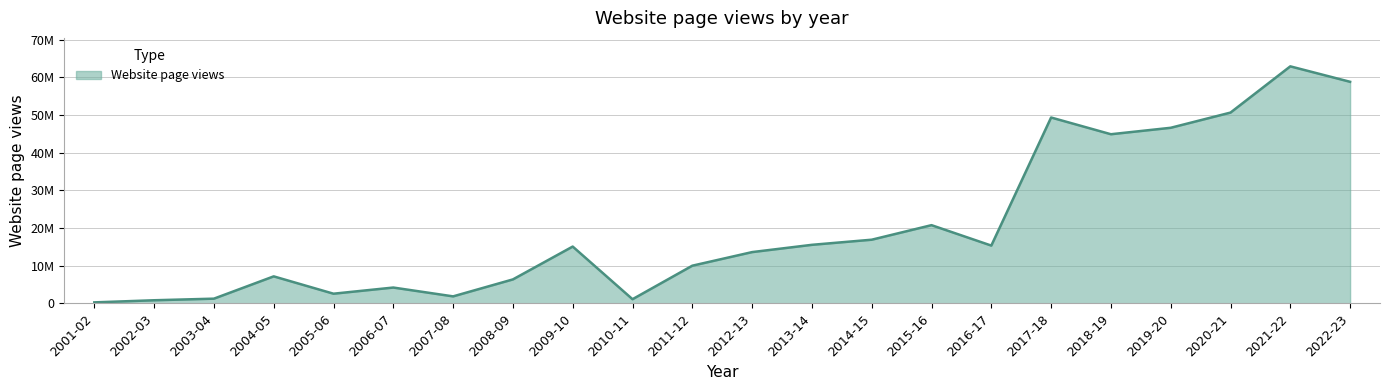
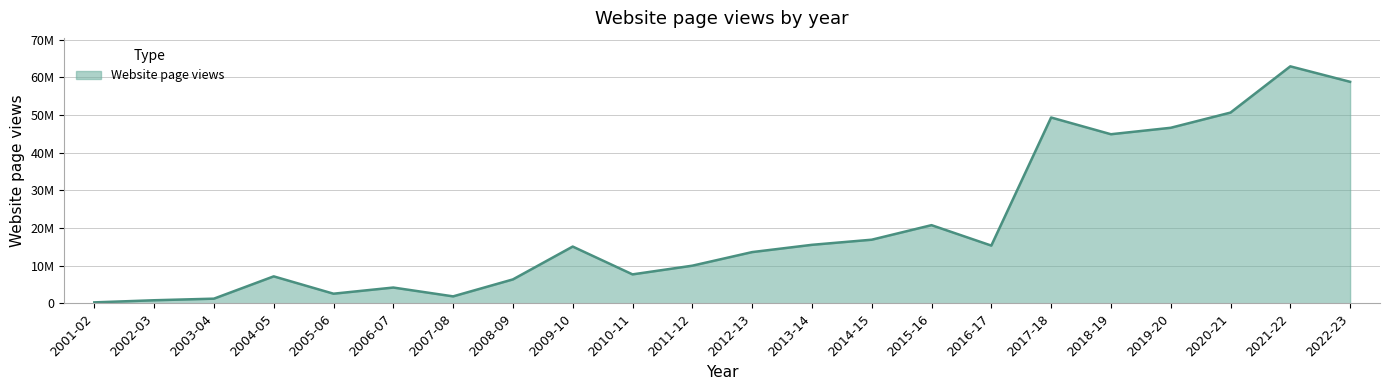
2010-11: 1000000 -> 8000000
